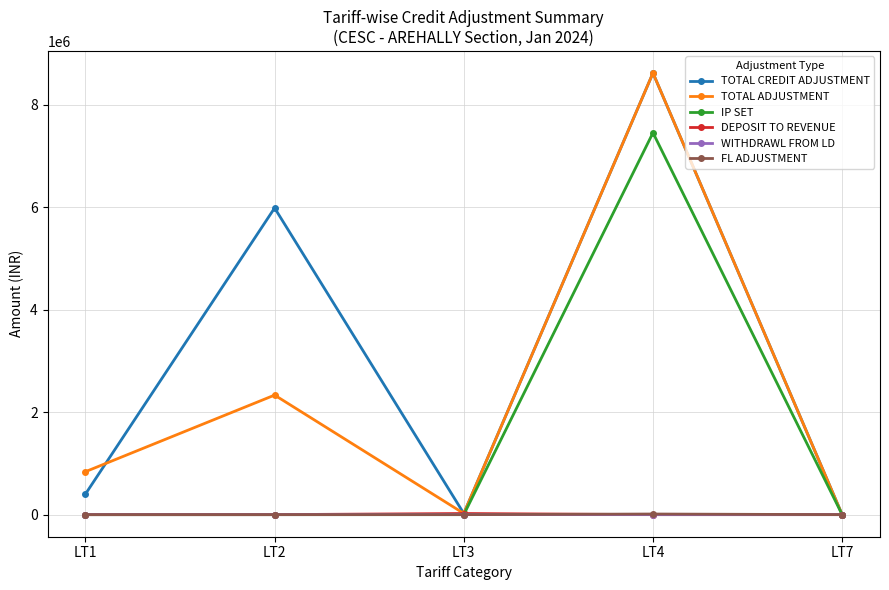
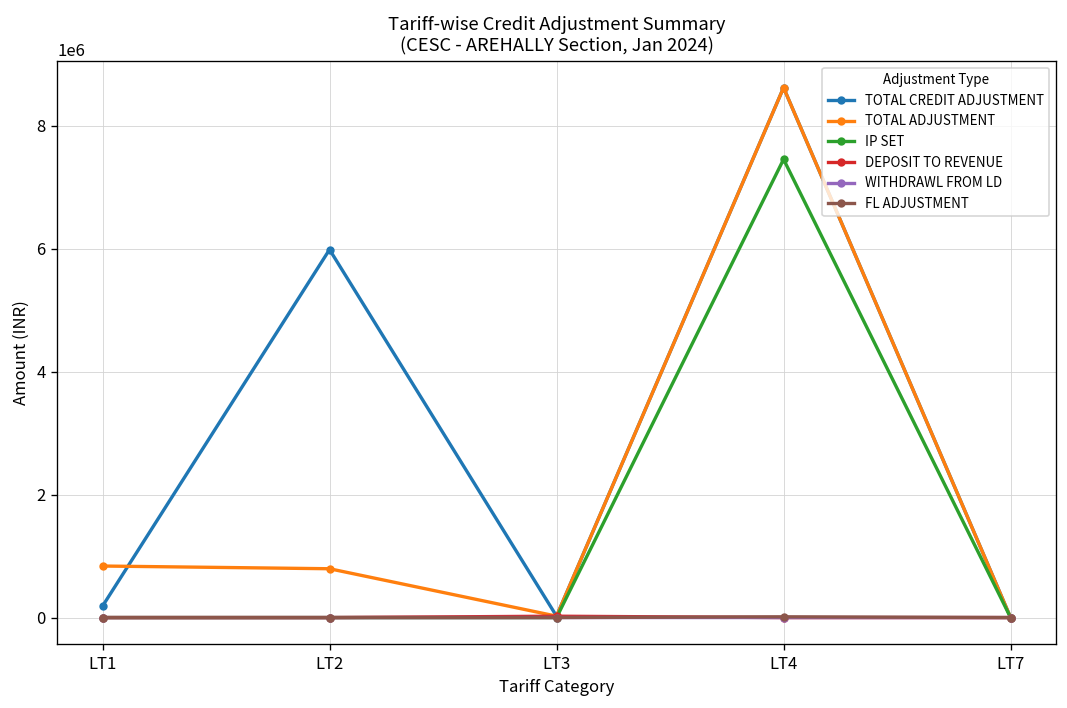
TOTAL CREDIT ADJUSTMENT, LT1: 400000 -> 200000
TOTAL ADJUSTMENT, LT2: 2300000 -> 800000
